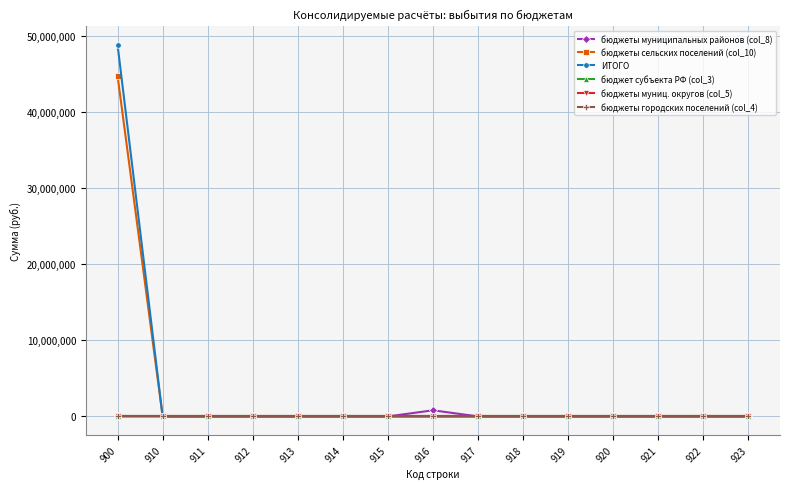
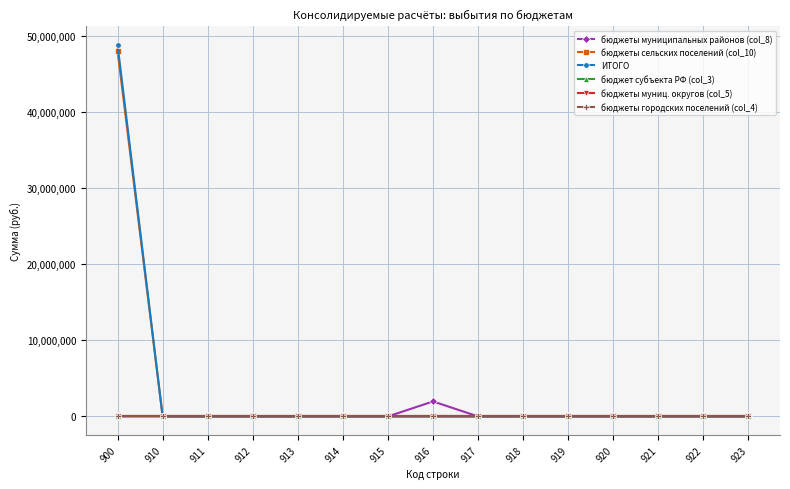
бюджеты сельских поселений (col_10), 900: 45,000,000 -> 48,000,000
бюджеты муниципальных районов (col_8), 916: 1,000,000 -> 2,000,000
